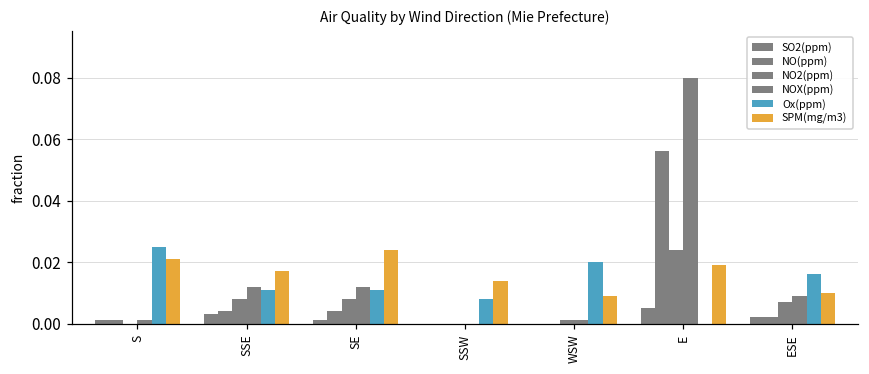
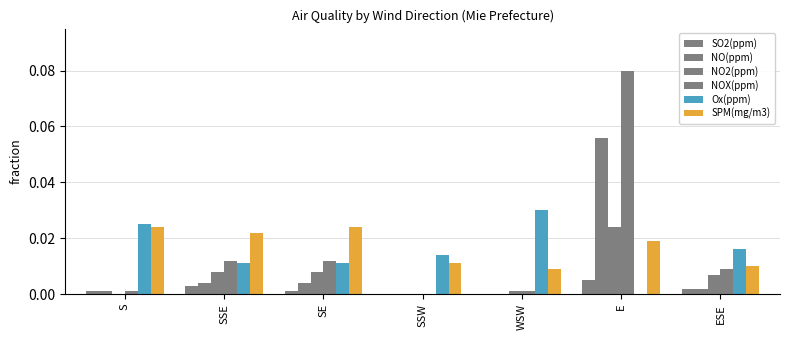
SPM(mg/m3), S: 0.021 -> 0.024
SPM(mg/m3), SSE: 0.017 -> 0.022
Ox(ppm), SSW: 0.008 -> 0.014
SPM(mg/m3), SSW: 0.014 -> 0.011
Ox(ppm), WSW: 0.02 -> 0.03
